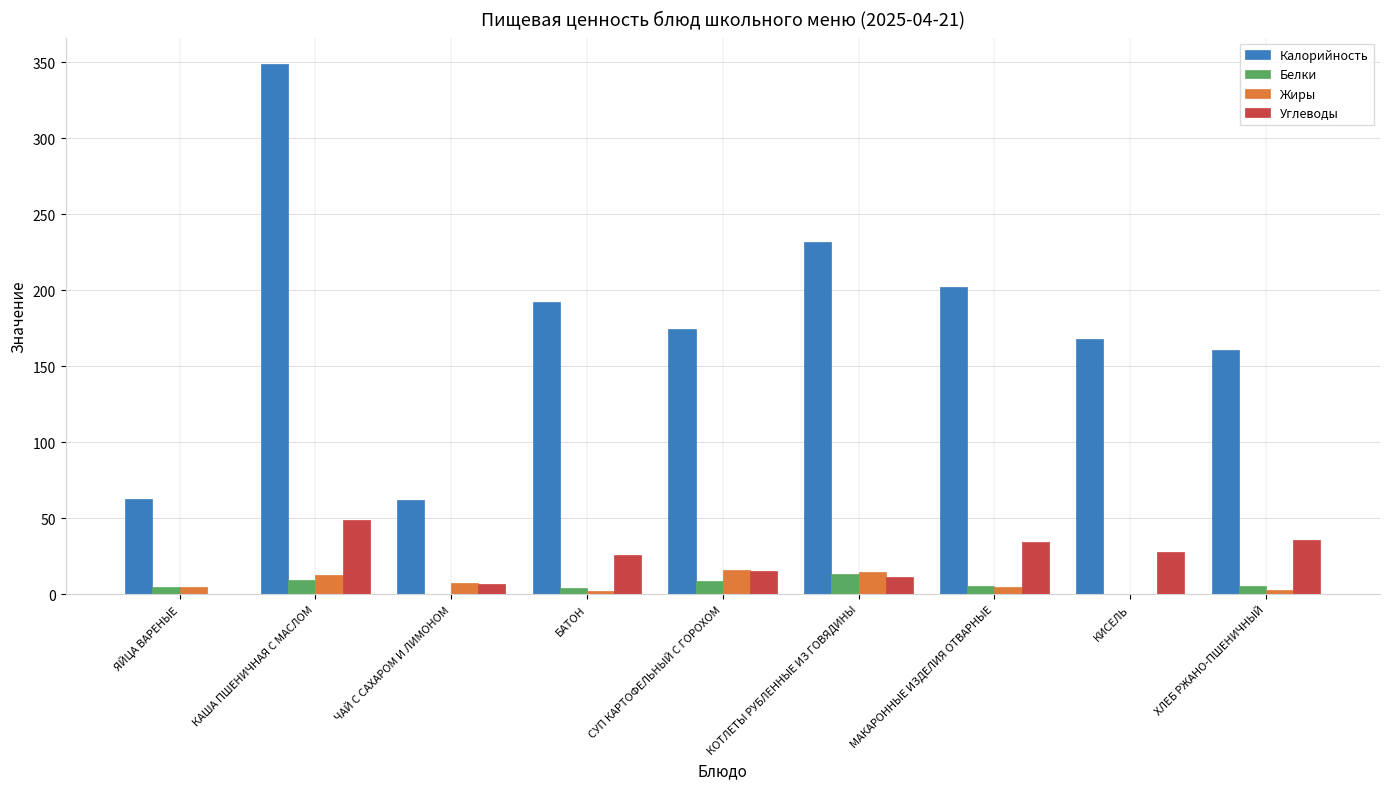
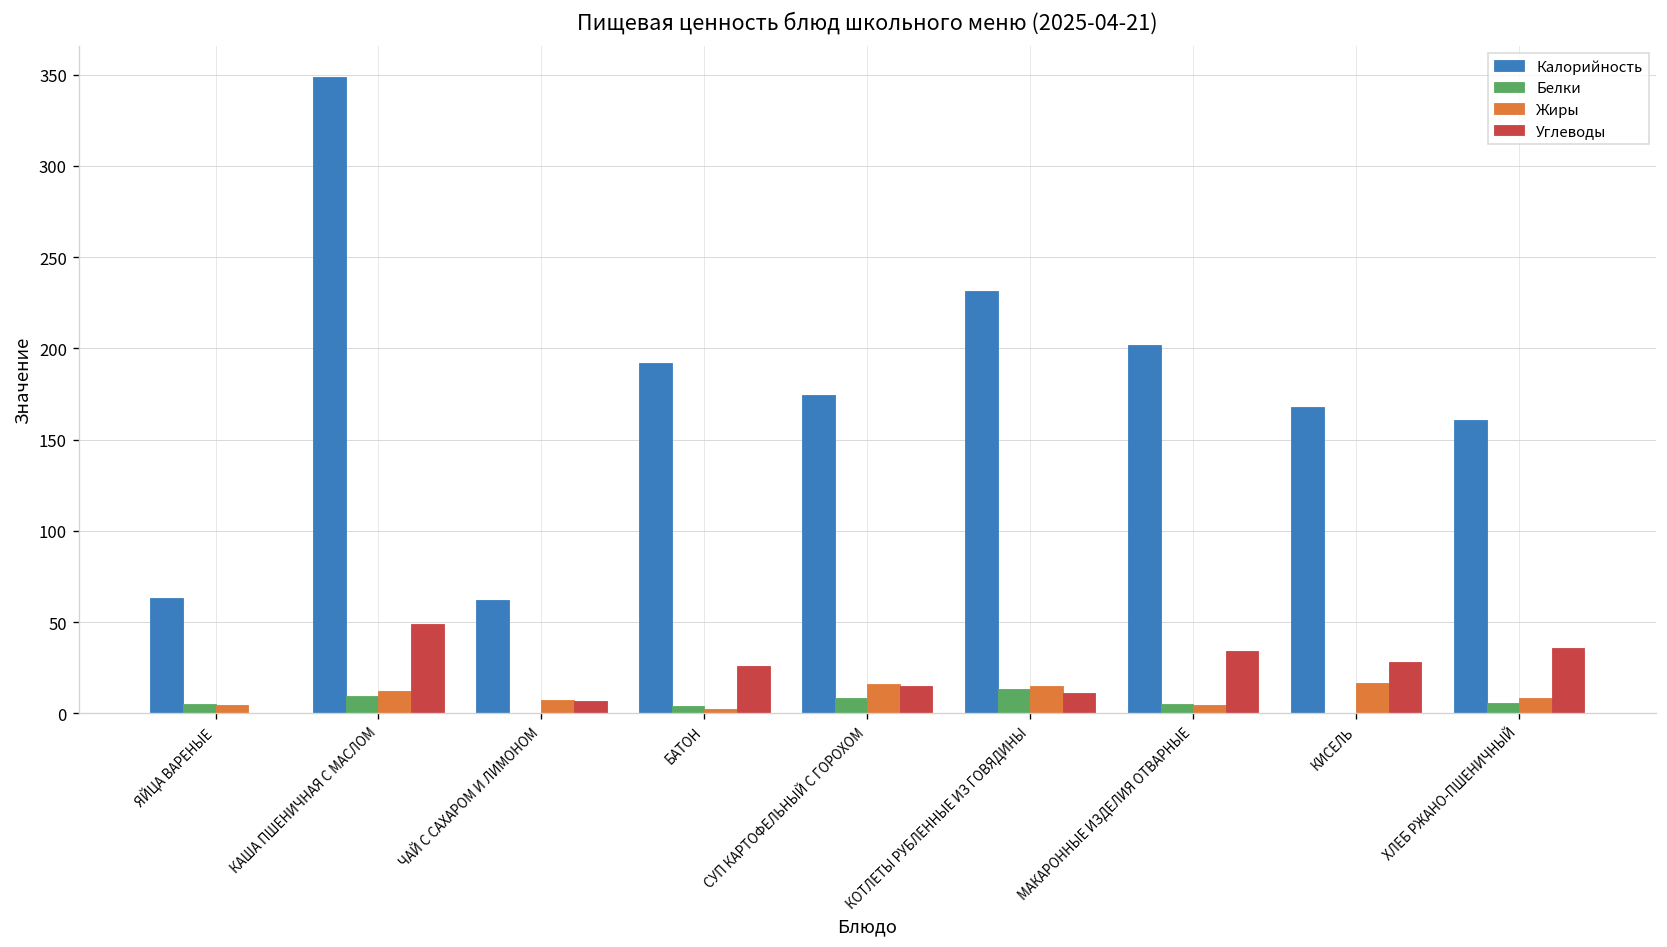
Жиры, КИСЕЛЬ: 0 -> 17
Жиры, ХЛЕБ РЖАНО-ПШЕНИЧНЫЙ: 3 -> 8
